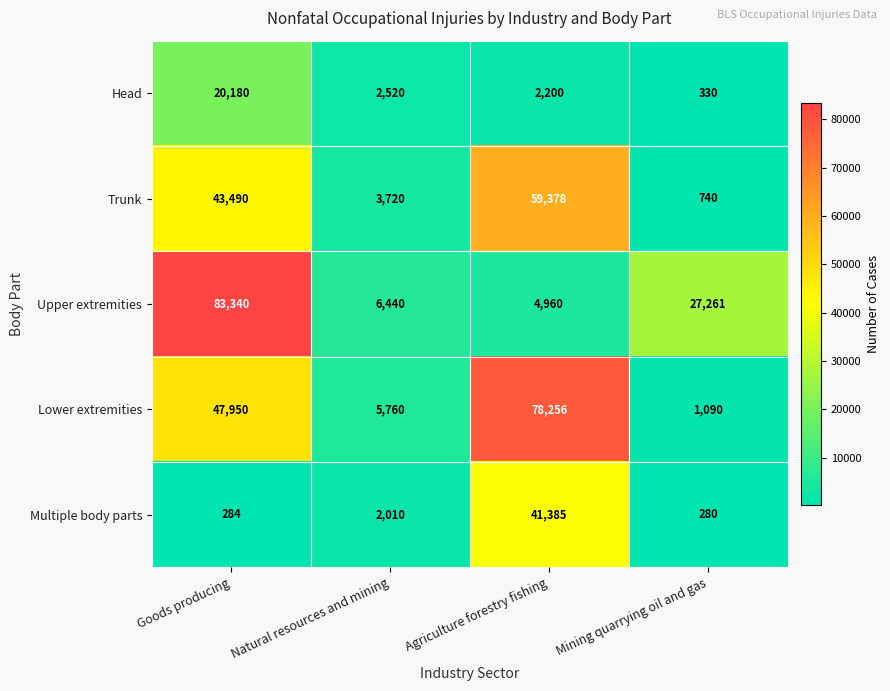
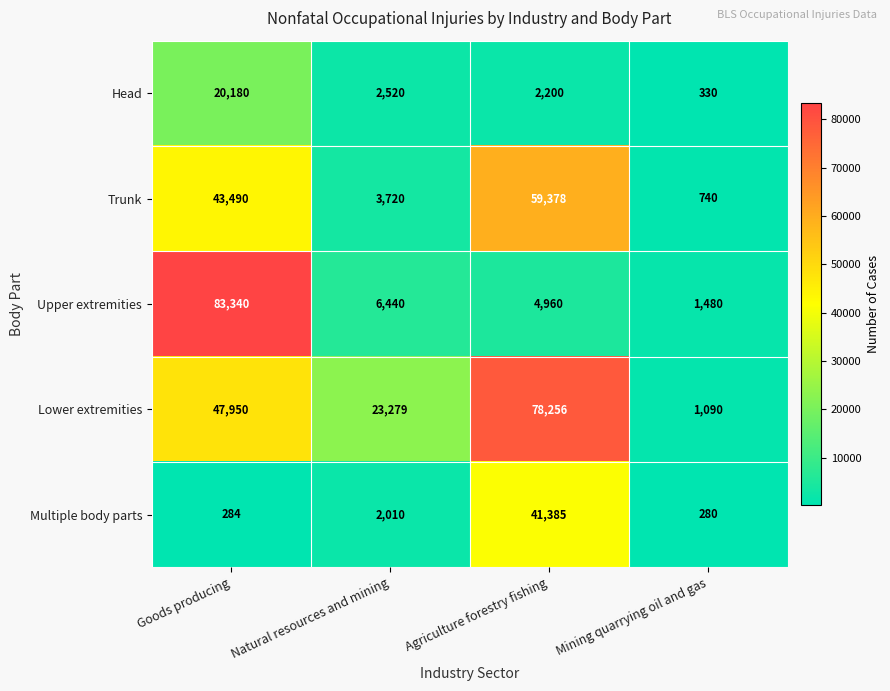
Upper extremities, Mining quarrying oil and gas: 27,261 -> 1,480
Lower extremities, Natural resources and mining: 5,760 -> 23,279
